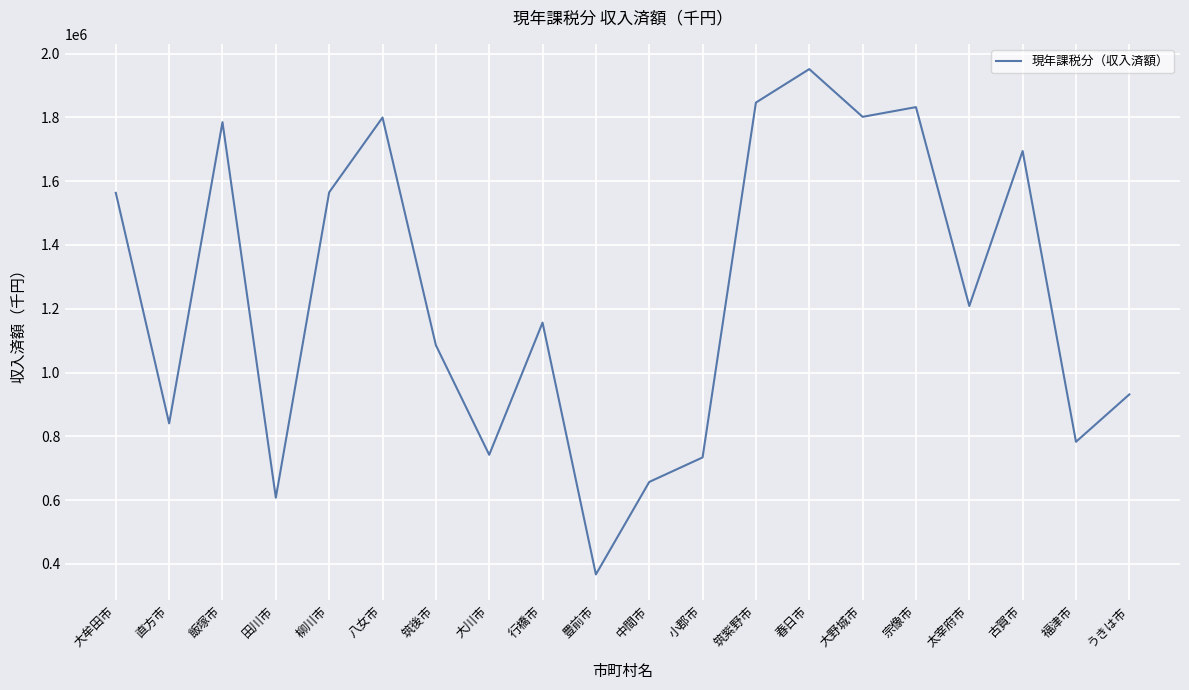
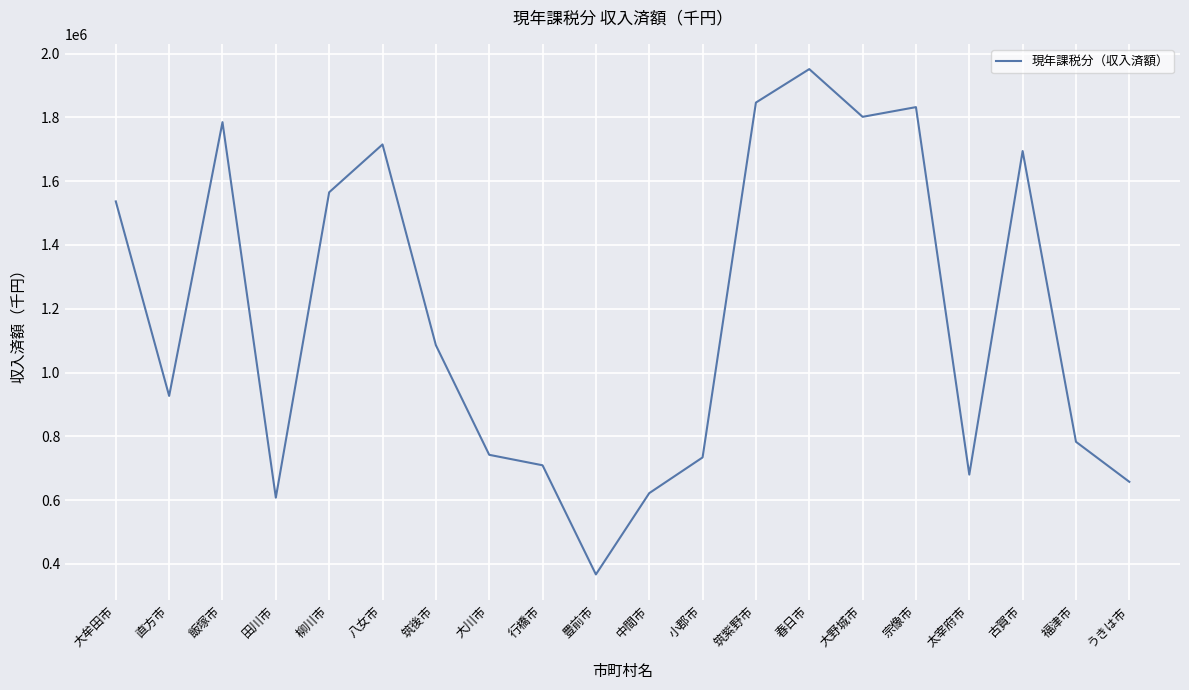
大牟田市: 1560000 -> 1540000
直方市: 840000 -> 930000
八女市: 1800000 -> 1720000
行橋市: 1160000 -> 710000
中間市: 660000 -> 620000
太宰府市: 1210000 -> 680000
うきは市: 930000 -> 660000
